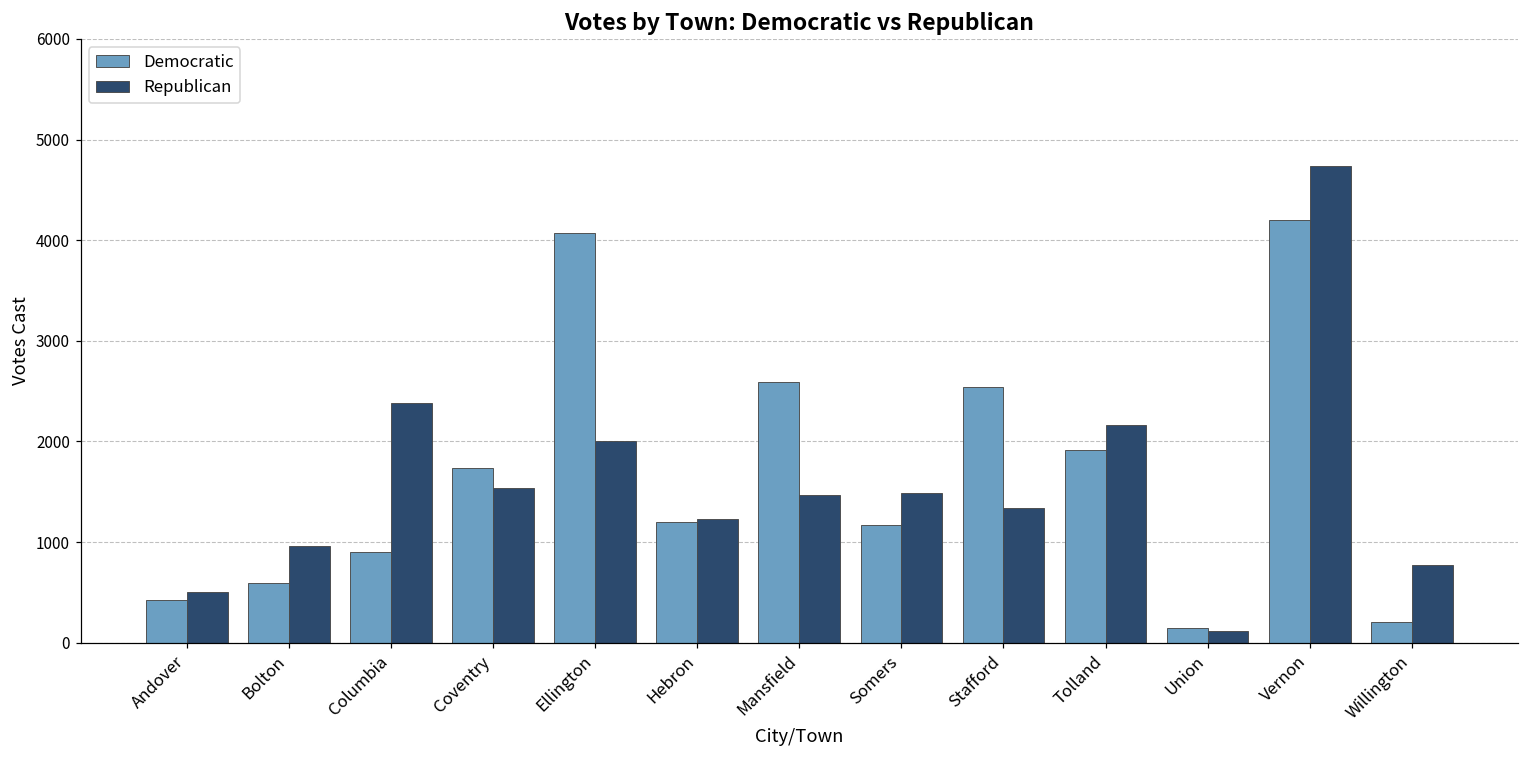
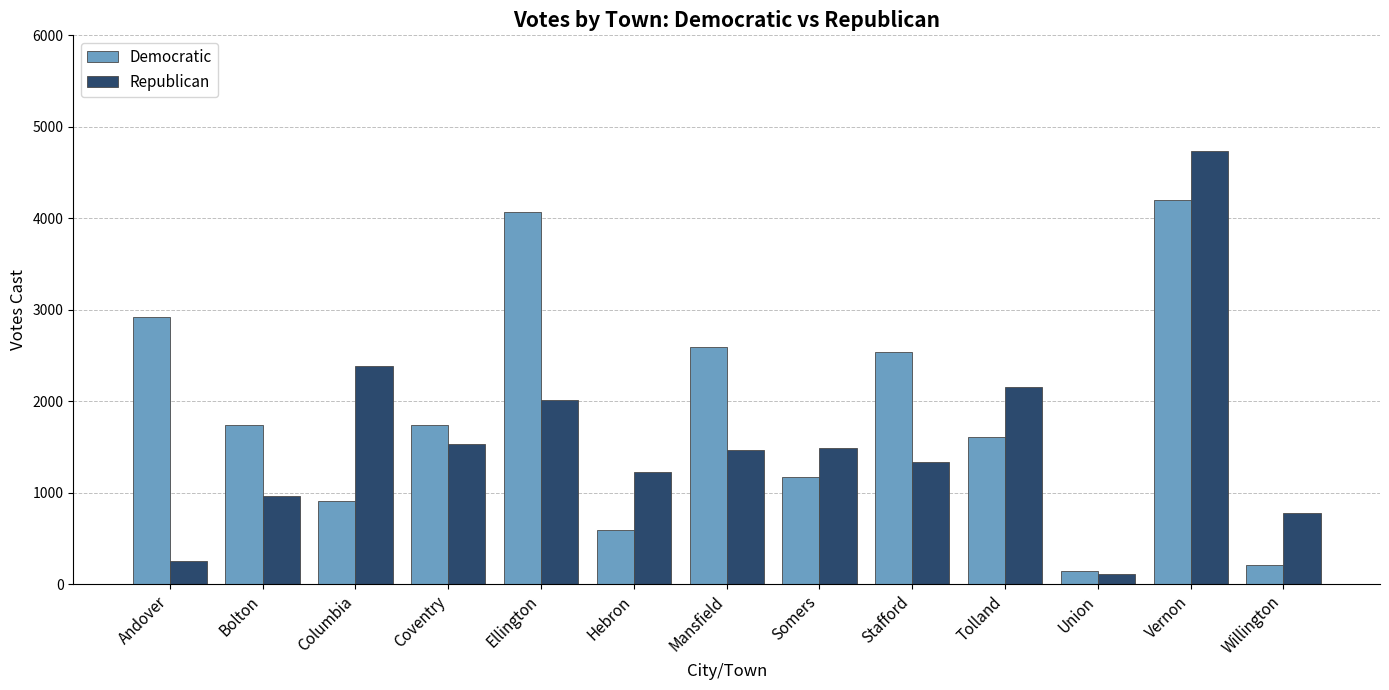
Democratic, Andover: 400 -> 2900
Republican, Andover: 500 -> 300
Democratic, Bolton: 600 -> 1700
Democratic, Hebron: 1200 -> 600
Democratic, Tolland: 1900 -> 1600
